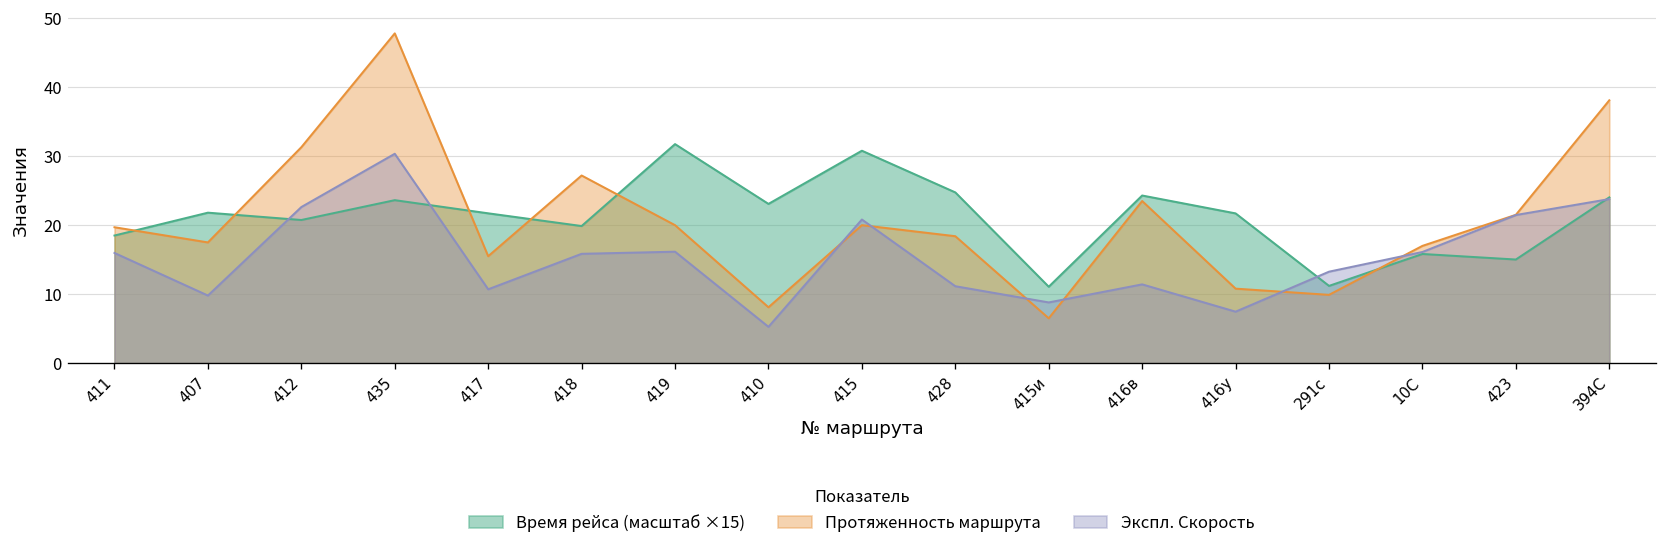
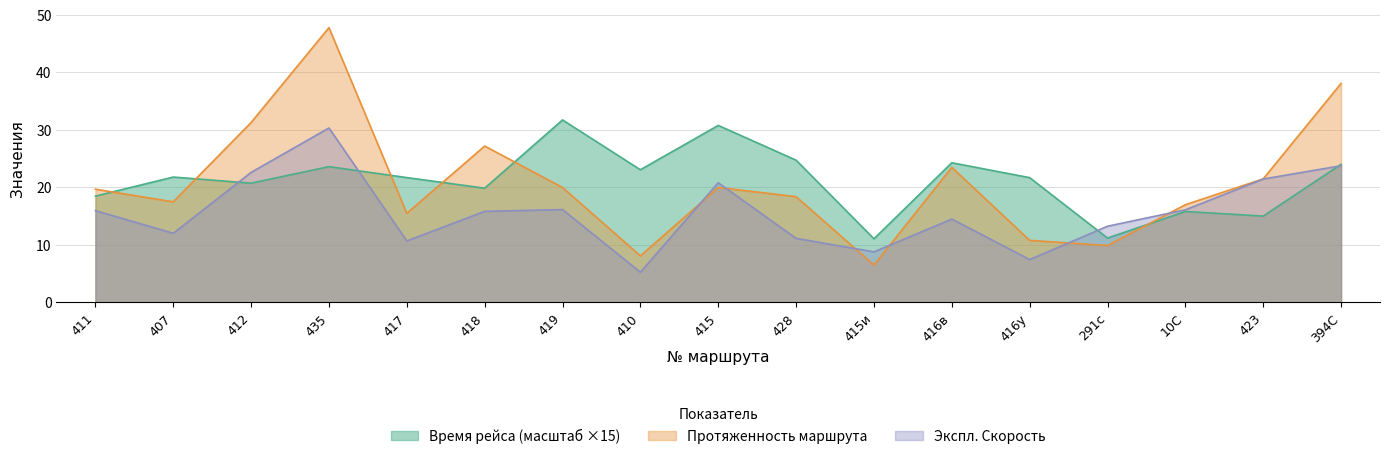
Экспл. Скорость, 407: 10 -> 12
Экспл. Скорость, 416в: 11 -> 15
